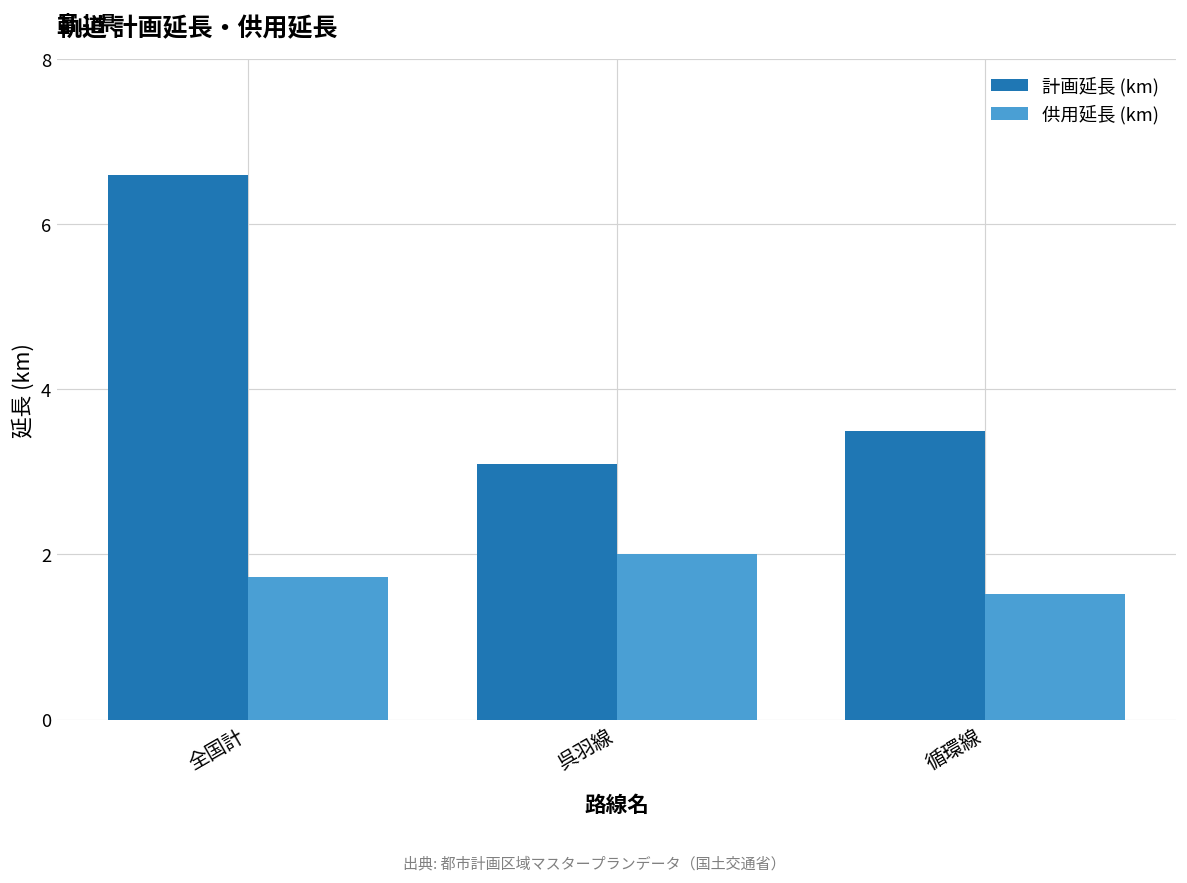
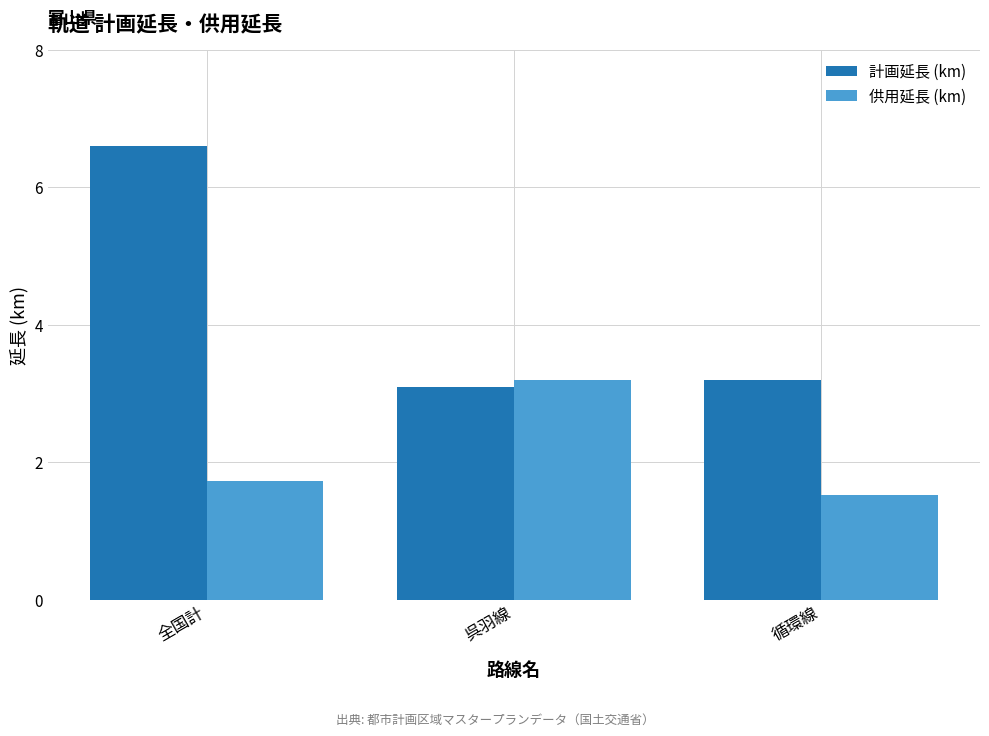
供用延長 (km), 呉羽線: 2.0 -> 3.2
計画延長 (km), 循環線: 3.5 -> 3.2
